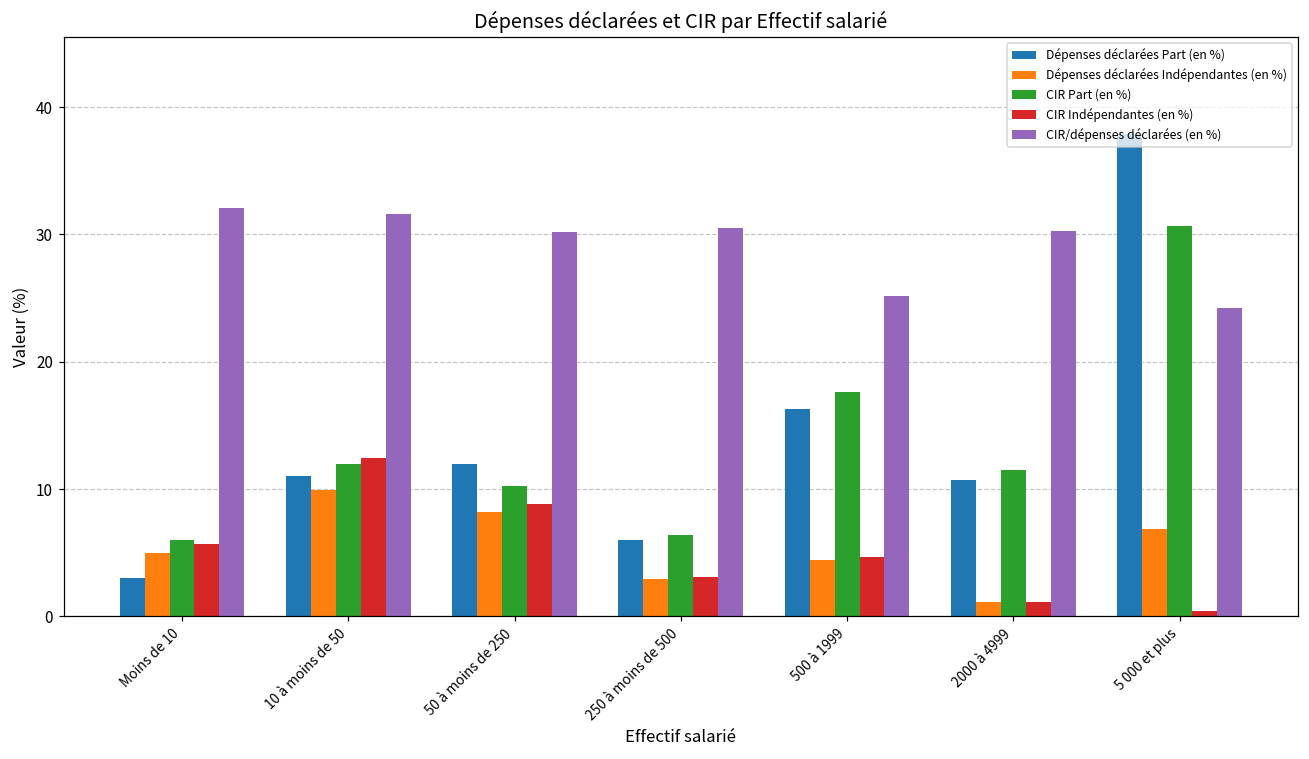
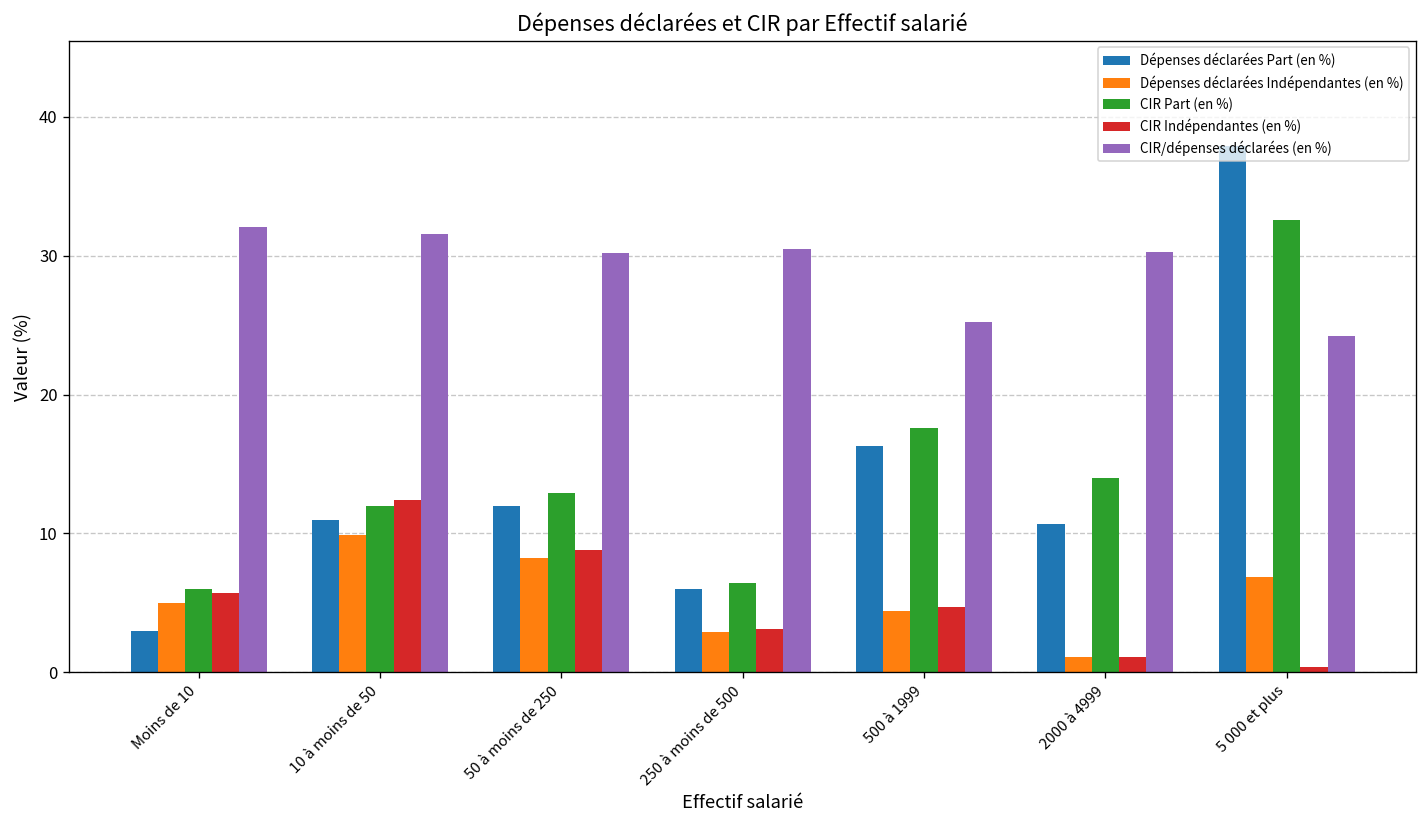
CIR Part (en %), 50 à moins de 250: 10.2 -> 12.9
CIR Part (en %), 2000 à 4999: 11.5 -> 14.0
CIR Part (en %), 5 000 et plus: 30.7 -> 32.6
